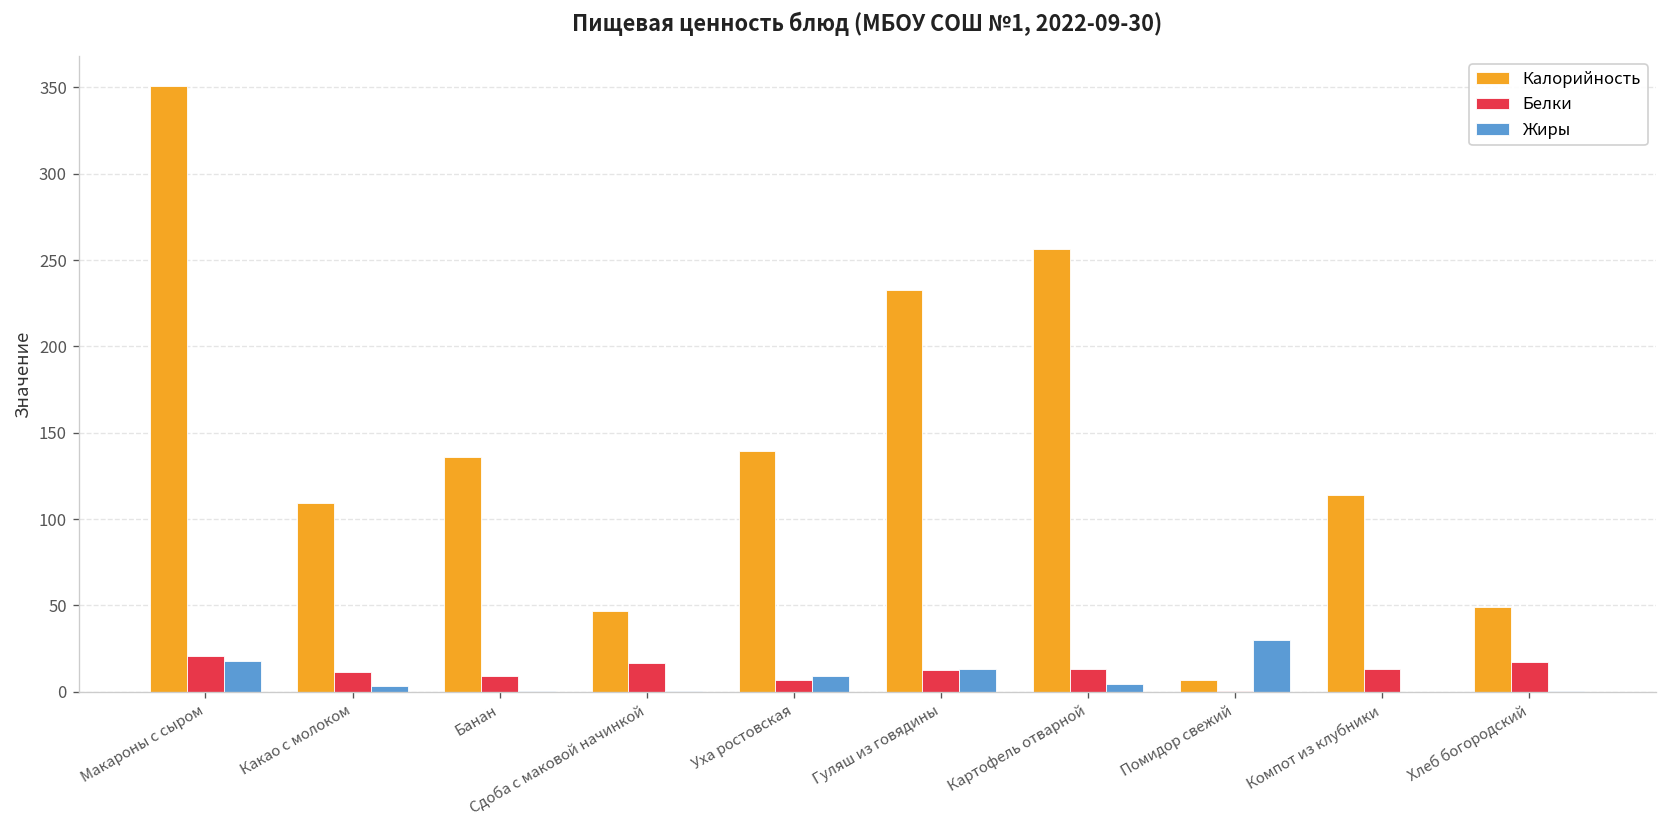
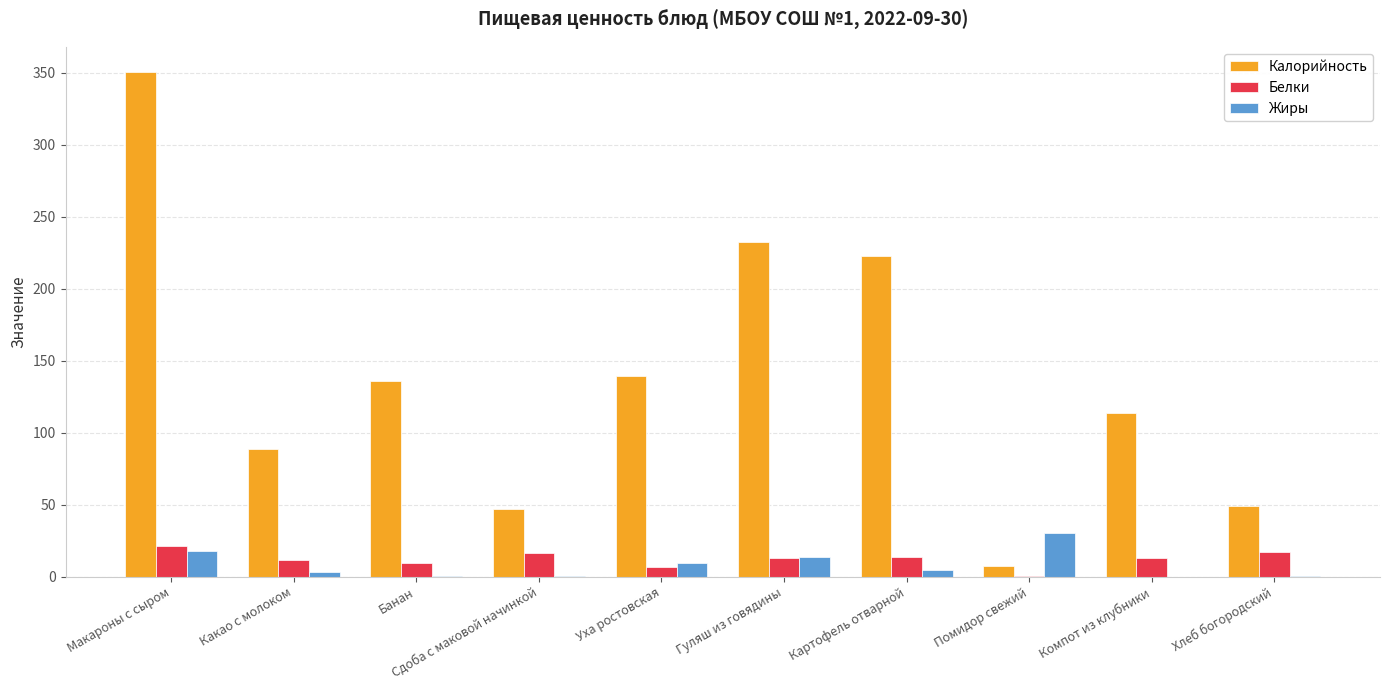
Калорийность, Какао с молоком: 109 -> 88
Калорийность, Картофель отварной: 256 -> 223
